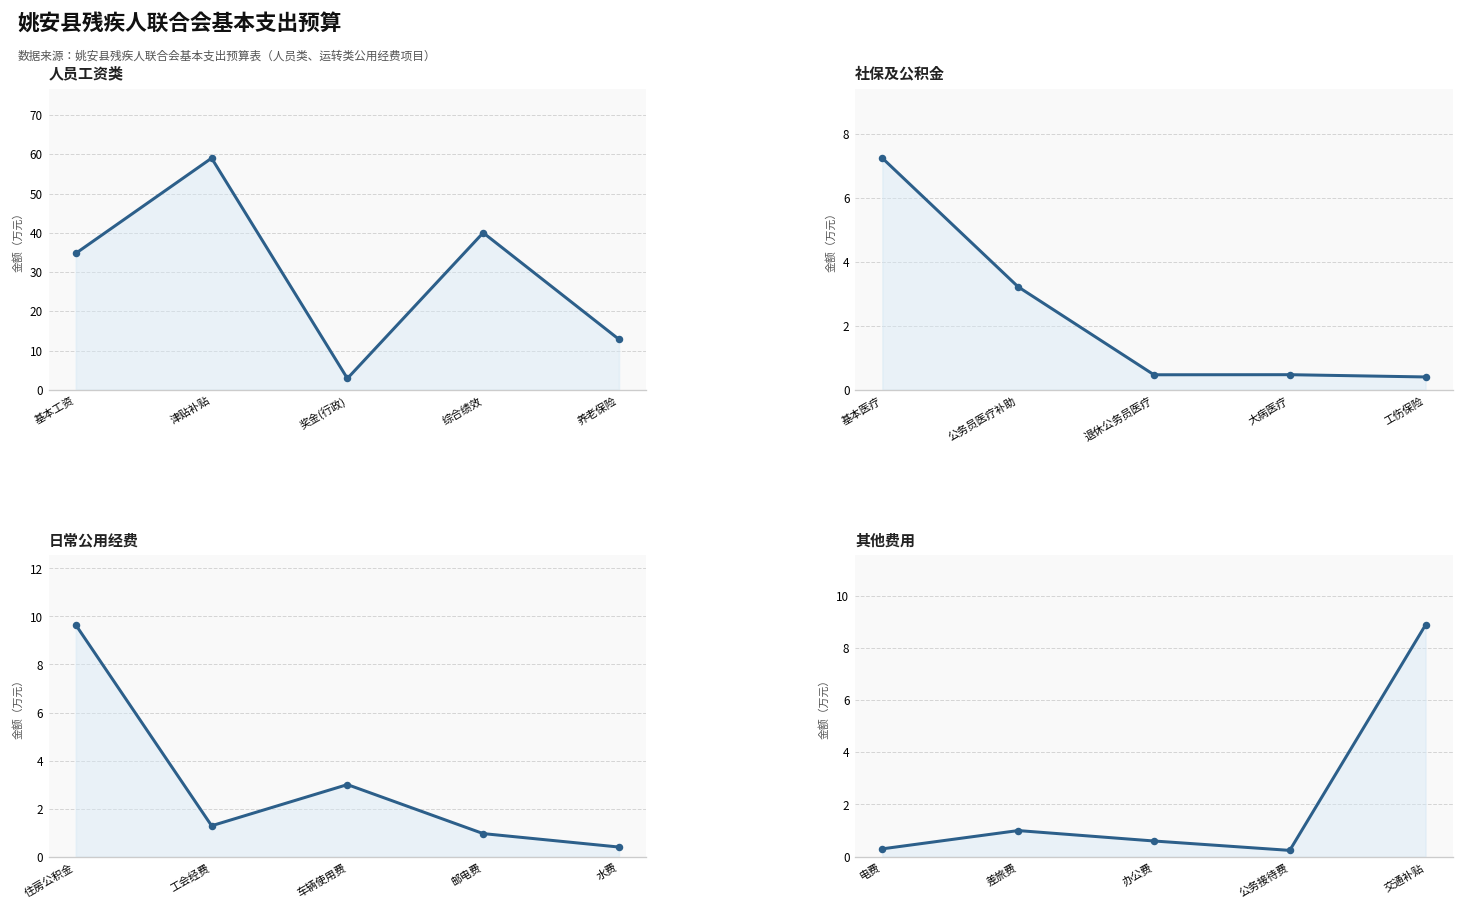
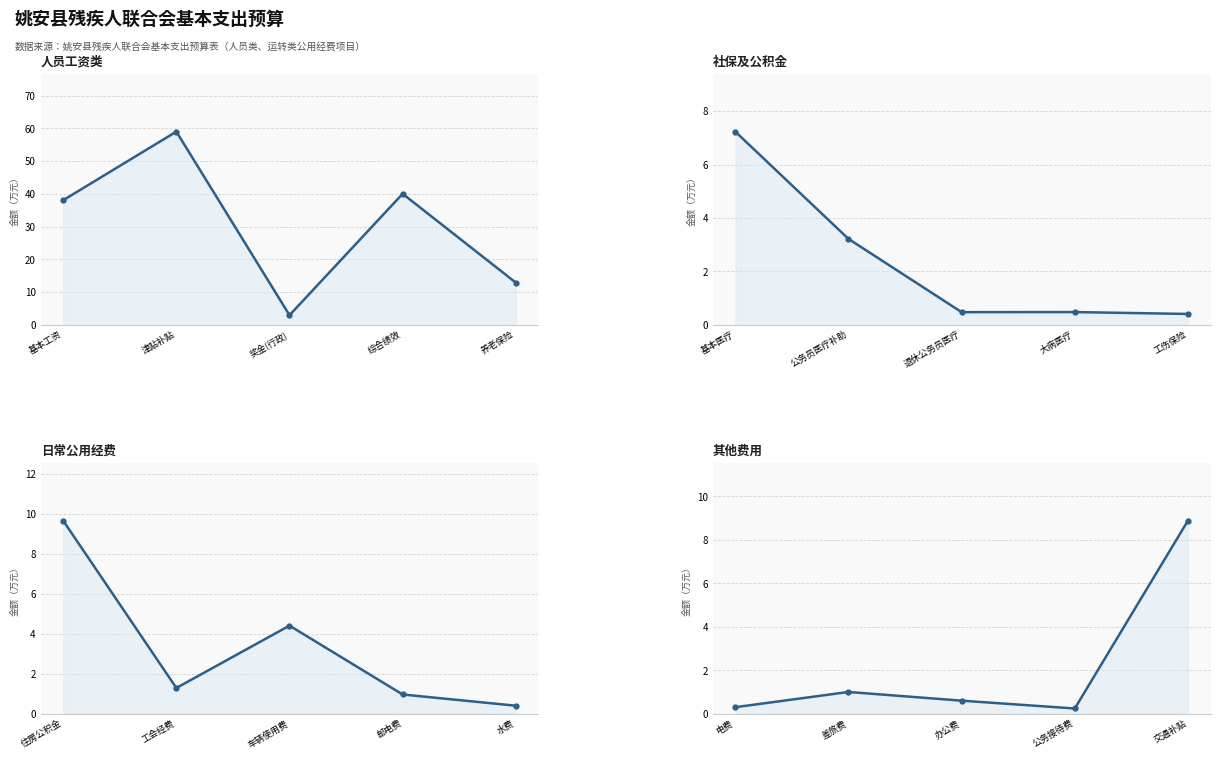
人员工资类, 基本工资: 35 -> 38
日常公用经费, 车辆使用费: 3.0 -> 4.4
